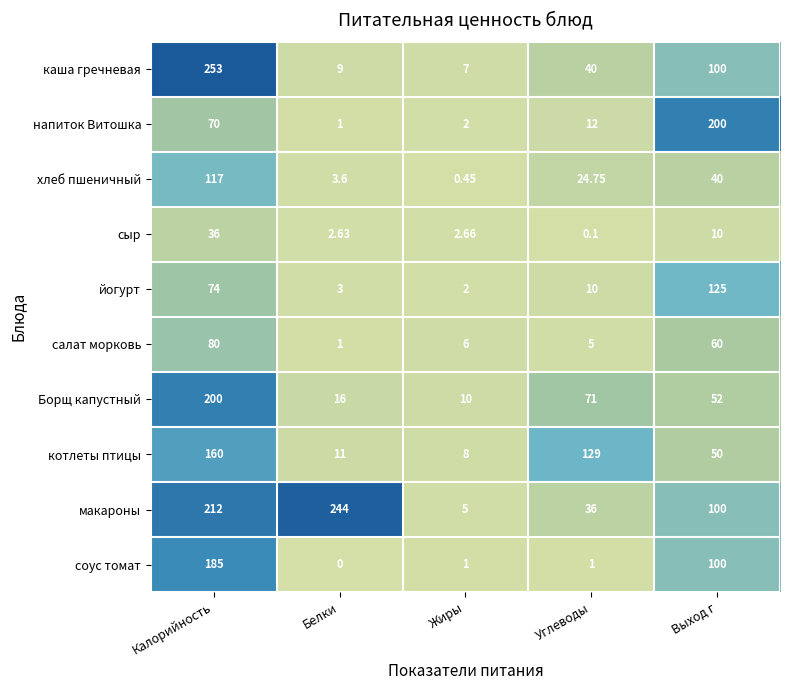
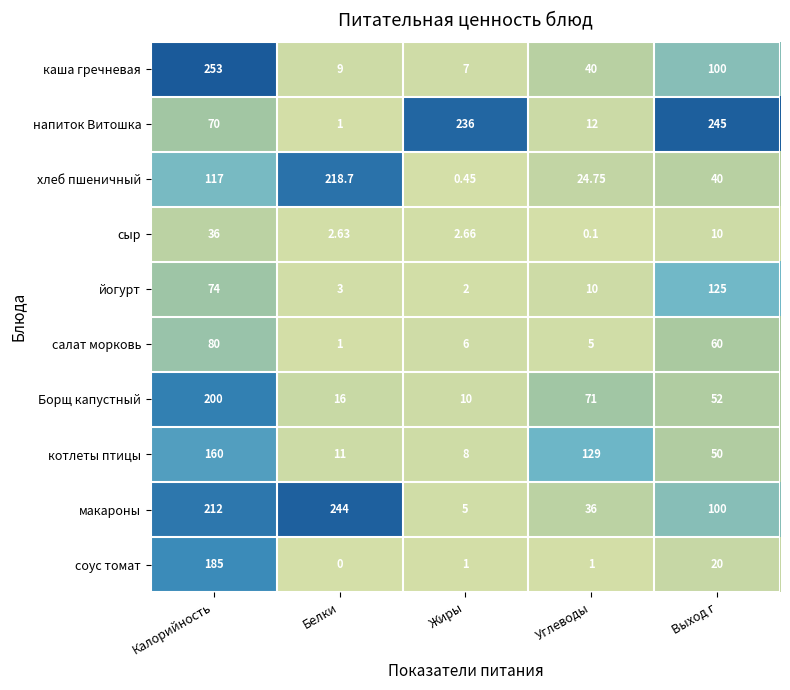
напиток Витошка, Жиры: 2 -> 236
напиток Витошка, Выход г: 200 -> 245
хлеб пшеничный, Белки: 3.6 -> 218.7
соус томат, Выход г: 100 -> 20
